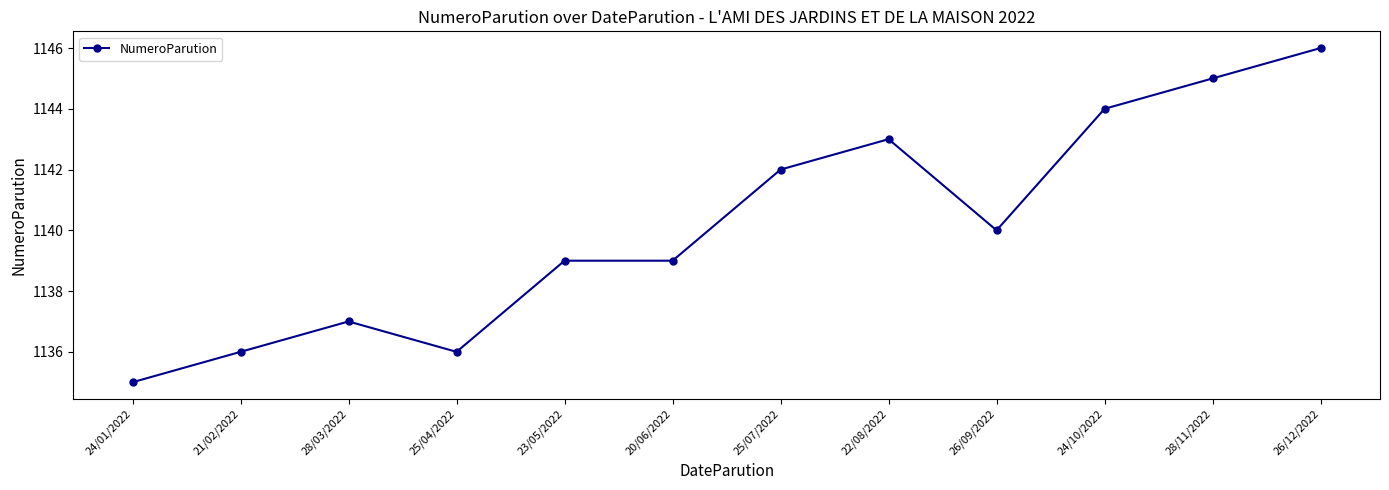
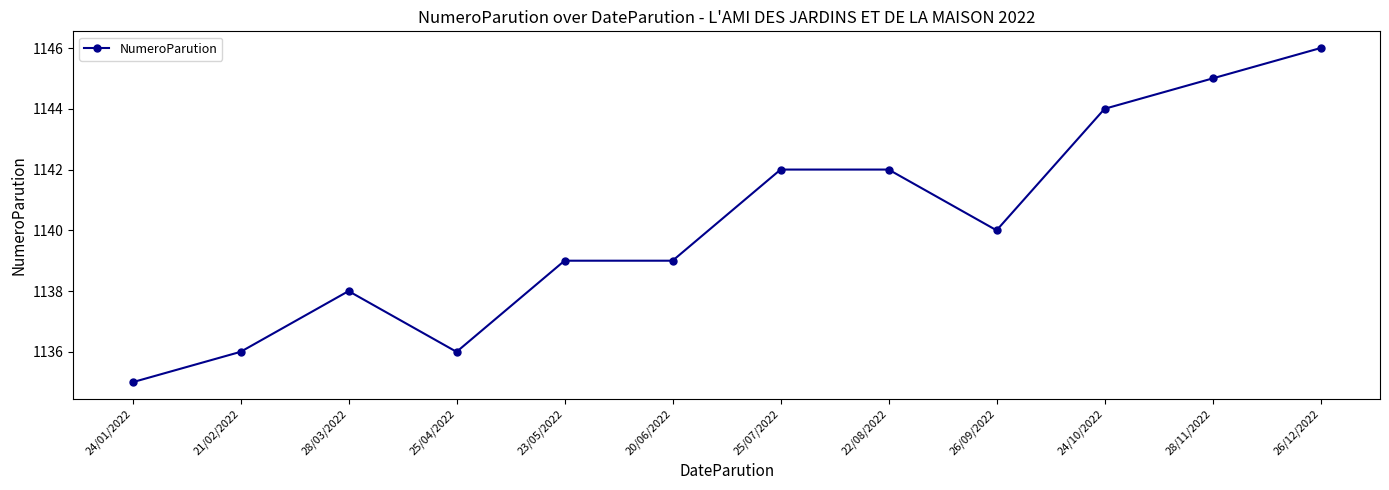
28/03/2022: 1137 -> 1138
22/08/2022: 1143 -> 1142
